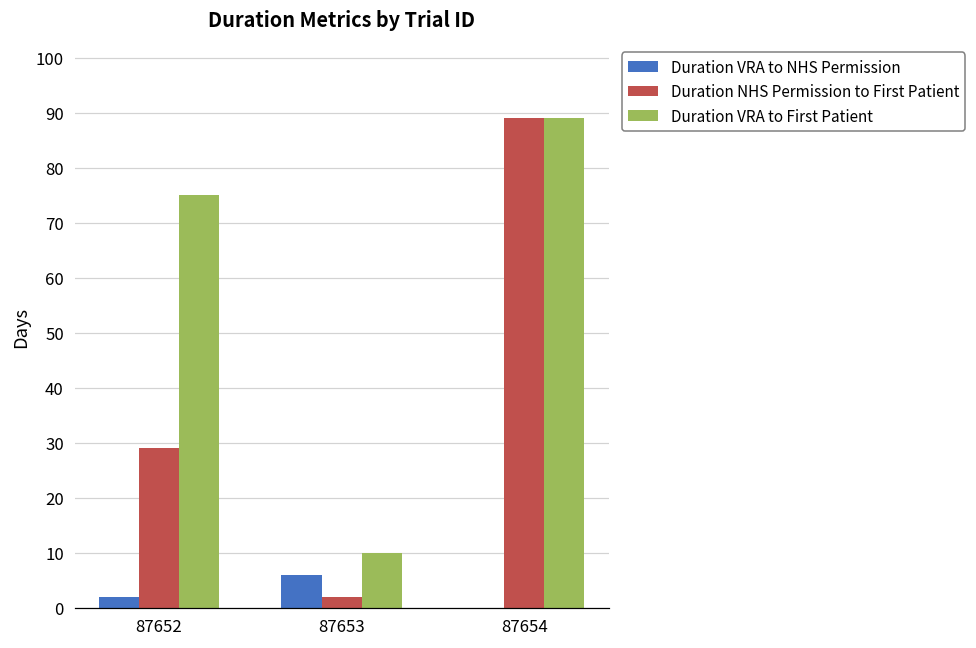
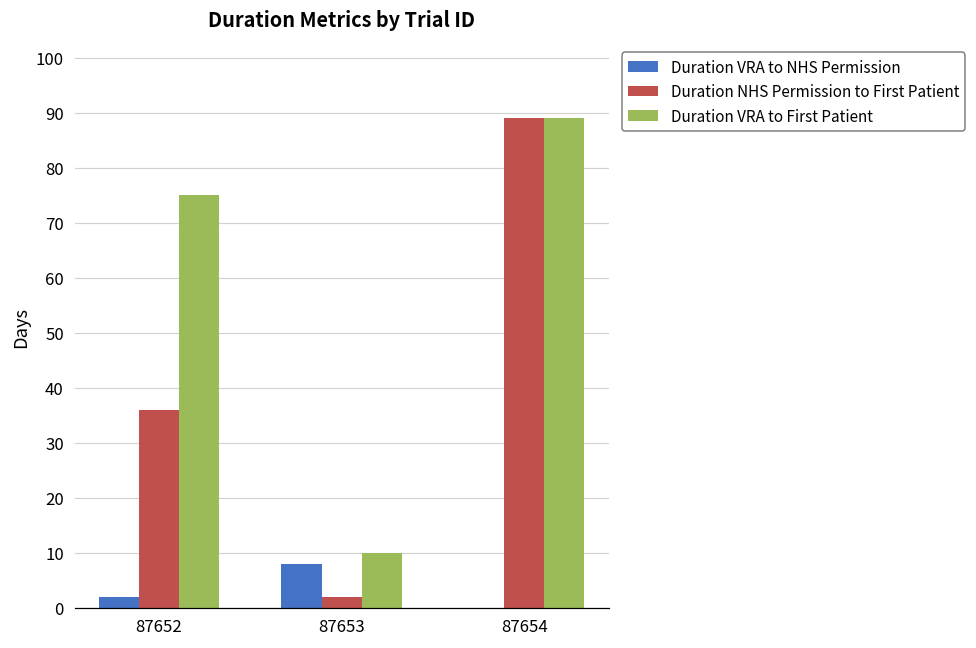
Duration NHS Permission to First Patient, 87652: 29 -> 36
Duration VRA to NHS Permission, 87653: 6 -> 8
